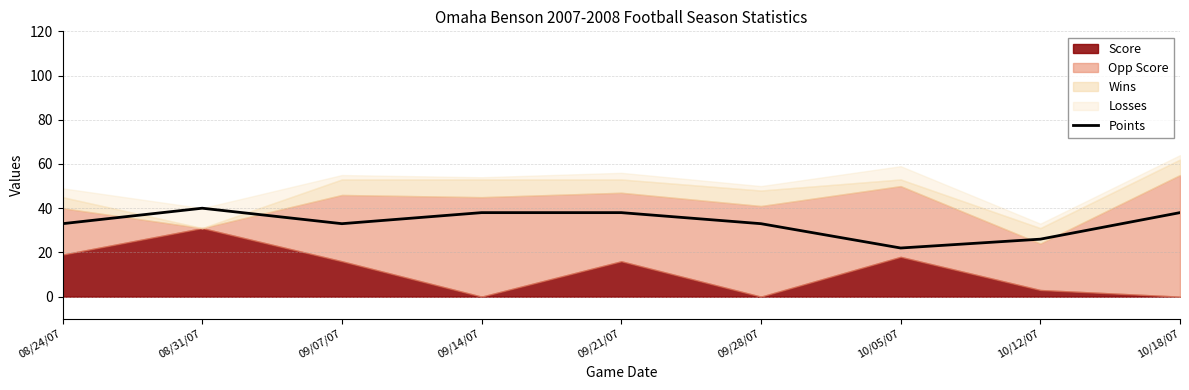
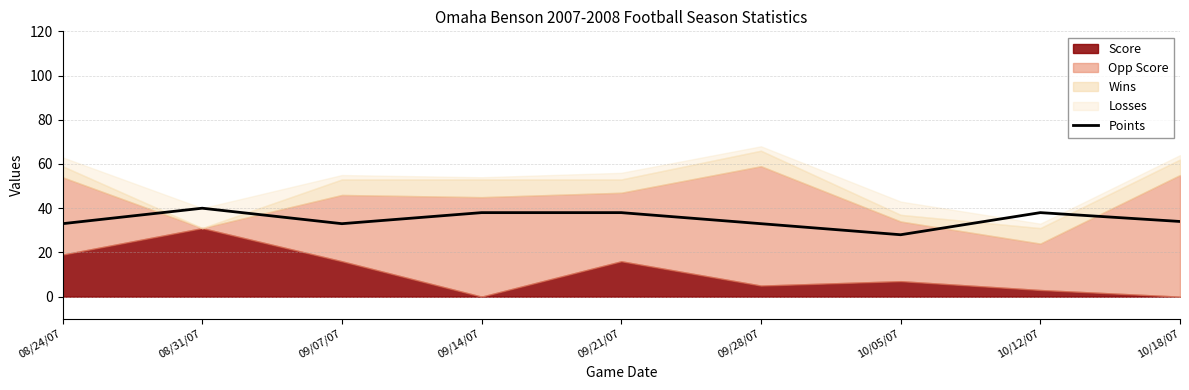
Opp Score, 08/24/07: 21 -> 35
Score, 09/28/07: 0 -> 5
Opp Score, 09/28/07: 41 -> 54
Points, 10/05/07: 22 -> 28
Score, 10/05/07: 18 -> 7
Opp Score, 10/05/07: 32 -> 27
Points, 10/12/07: 26 -> 38
Points, 10/18/07: 38 -> 34
